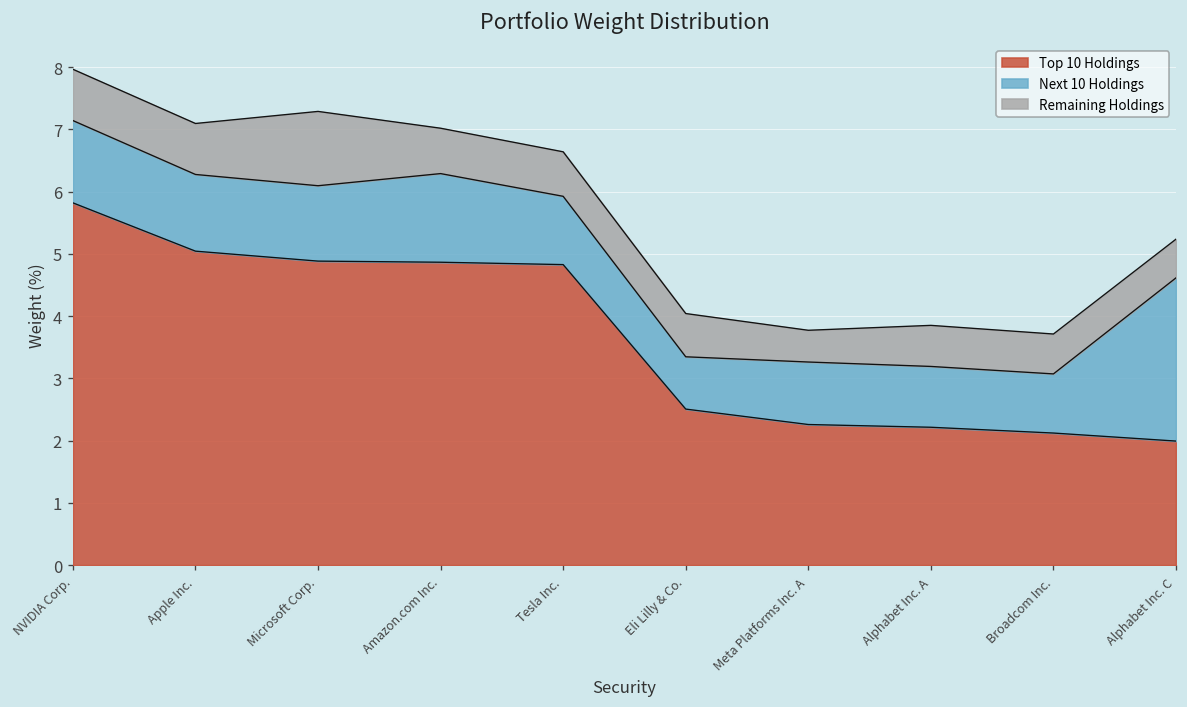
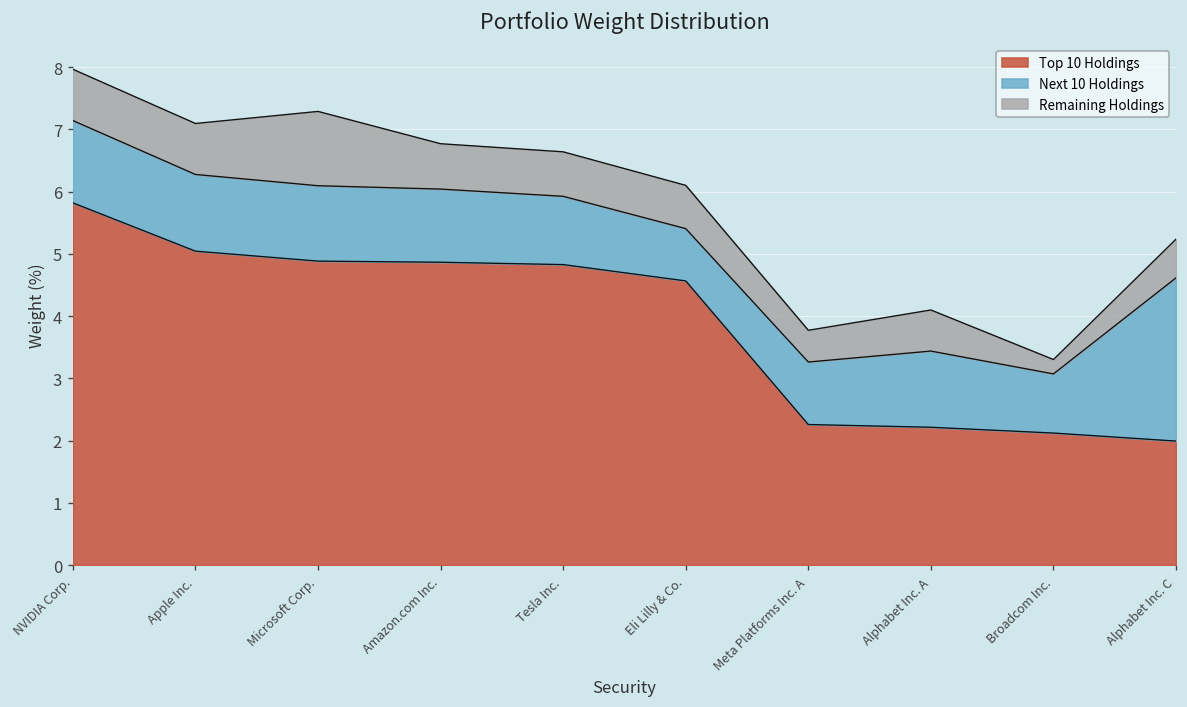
Next 10 Holdings, Amazon.com Inc.: 1.4 -> 1.2
Top 10 Holdings, Eli Lilly & Co.: 2.5 -> 4.6
Next 10 Holdings, Alphabet Inc. A: 1.0 -> 1.2
Remaining Holdings, Broadcom Inc.: 0.6 -> 0.2
